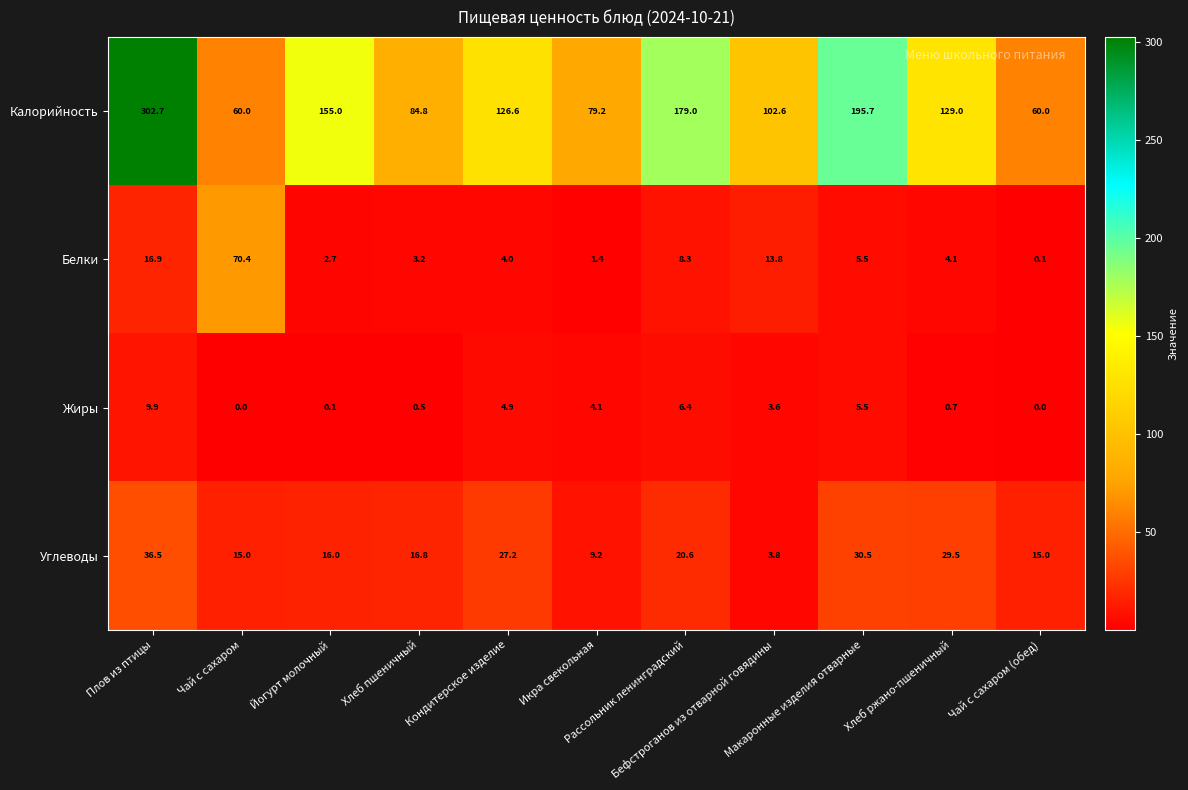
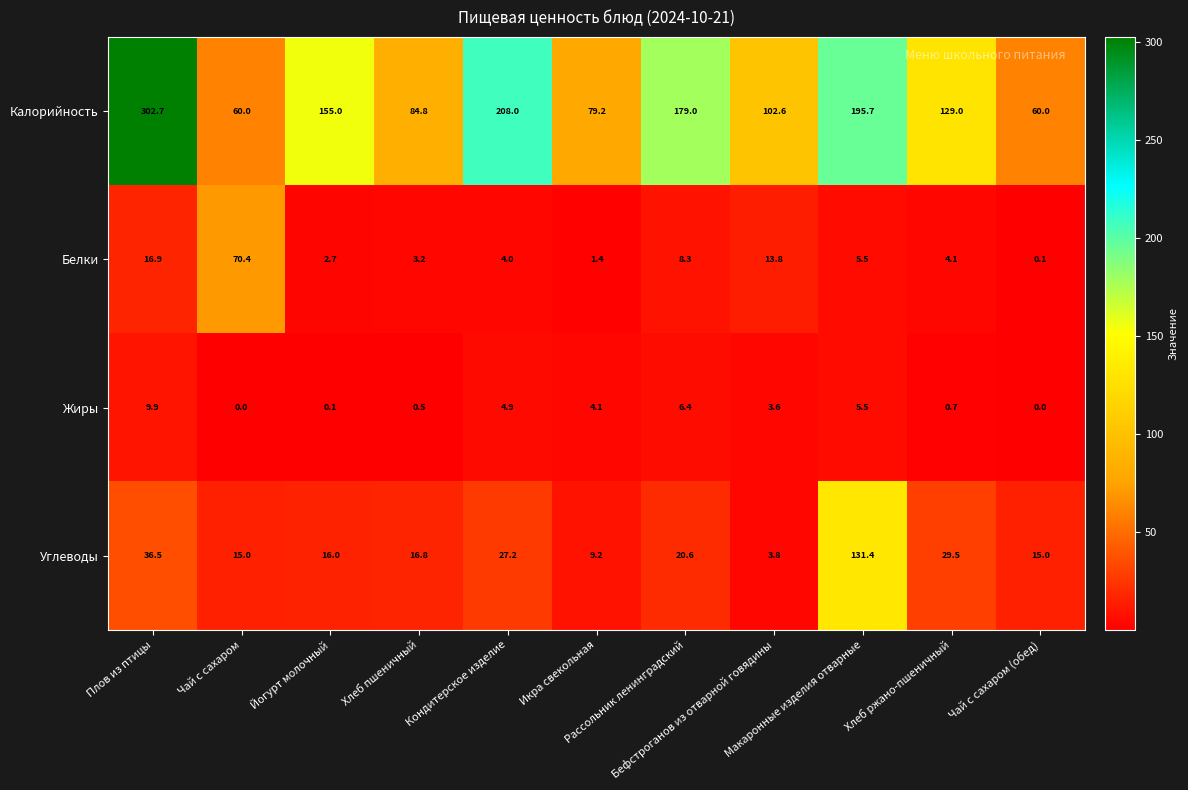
Калорийность, Кондитерское изделие: 126.6 -> 208.0
Углеводы, Макаронные изделия отварные: 30.5 -> 131.4
